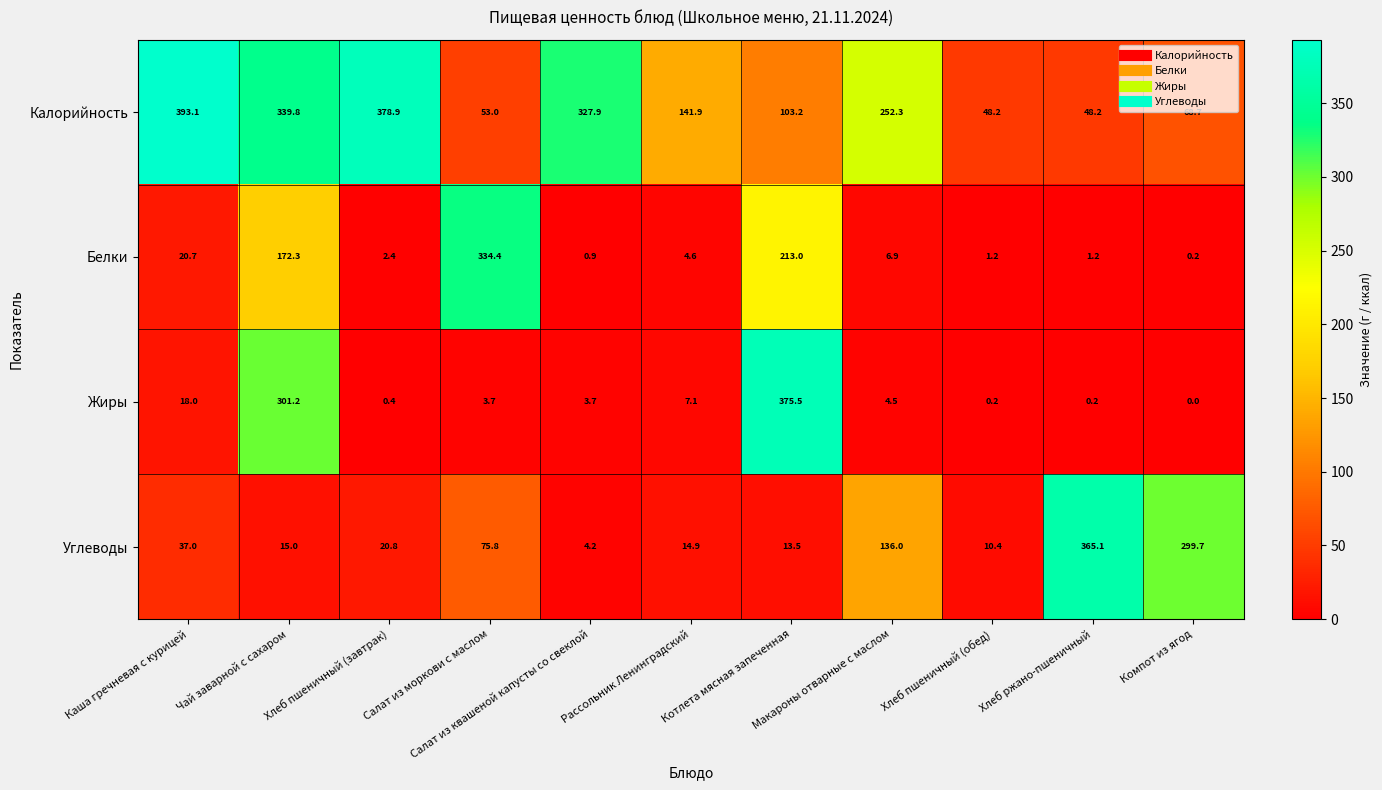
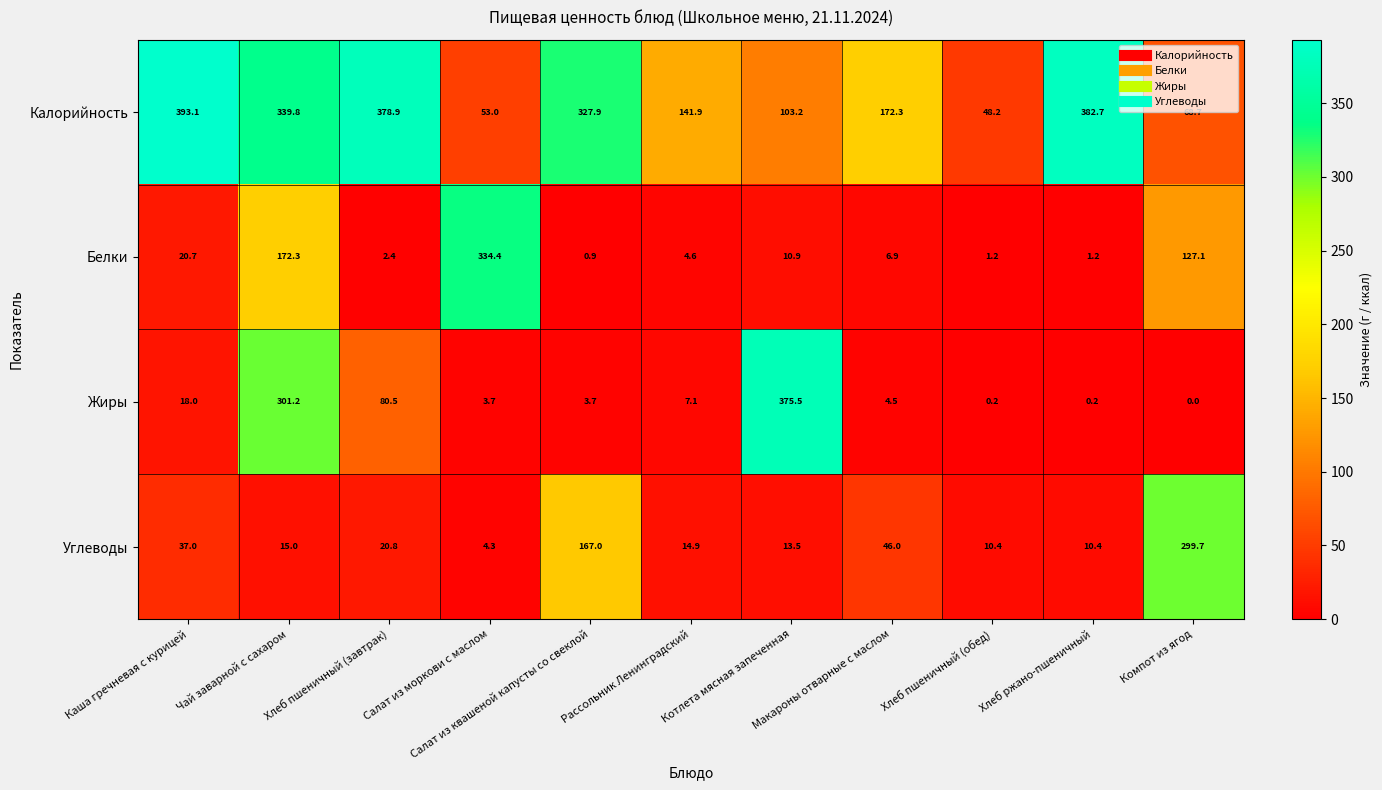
Калорийность, Макароны отварные с маслом: 252.3 -> 172.3
Калорийность, Хлеб ржано-пшеничный: 48.2 -> 382.7
Белки, Котлета мясная запеченная: 213.0 -> 10.9
Белки, Компот из ягод: 0.2 -> 127.1
Жиры, Хлеб пшеничный (завтрак): 0.4 -> 80.5
Углеводы, Салат из моркови с маслом: 75.8 -> 4.3
Углеводы, Салат из квашеной капусты со свеклой: 4.2 -> 167.0
Углеводы, Макароны отварные с маслом: 136.0 -> 46.0
Углеводы, Хлеб ржано-пшеничный: 365.1 -> 10.4
